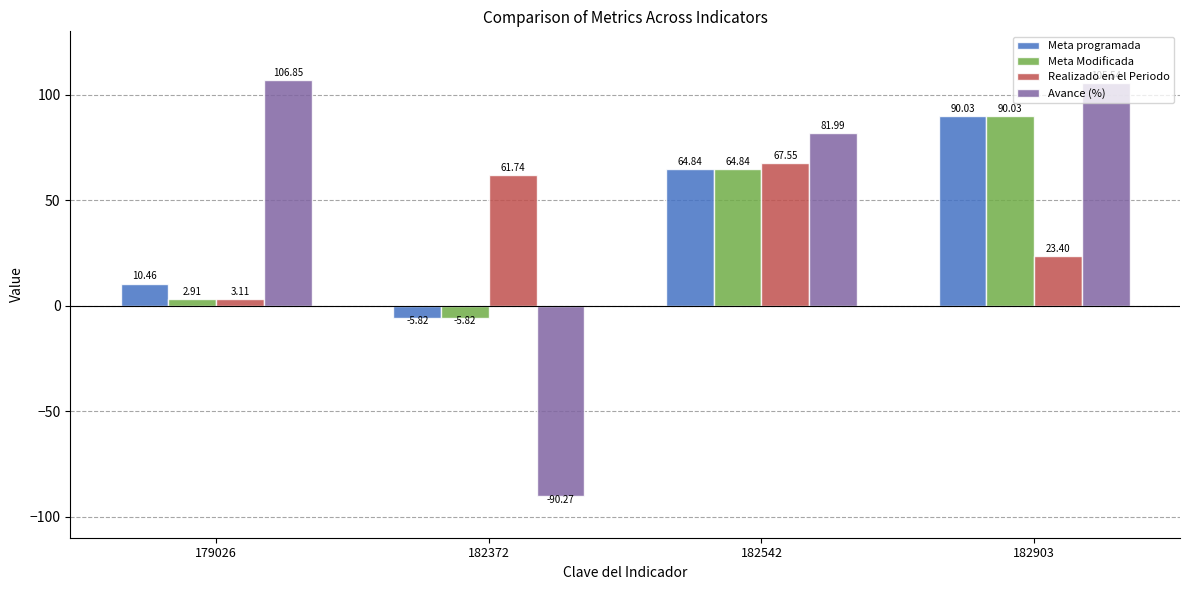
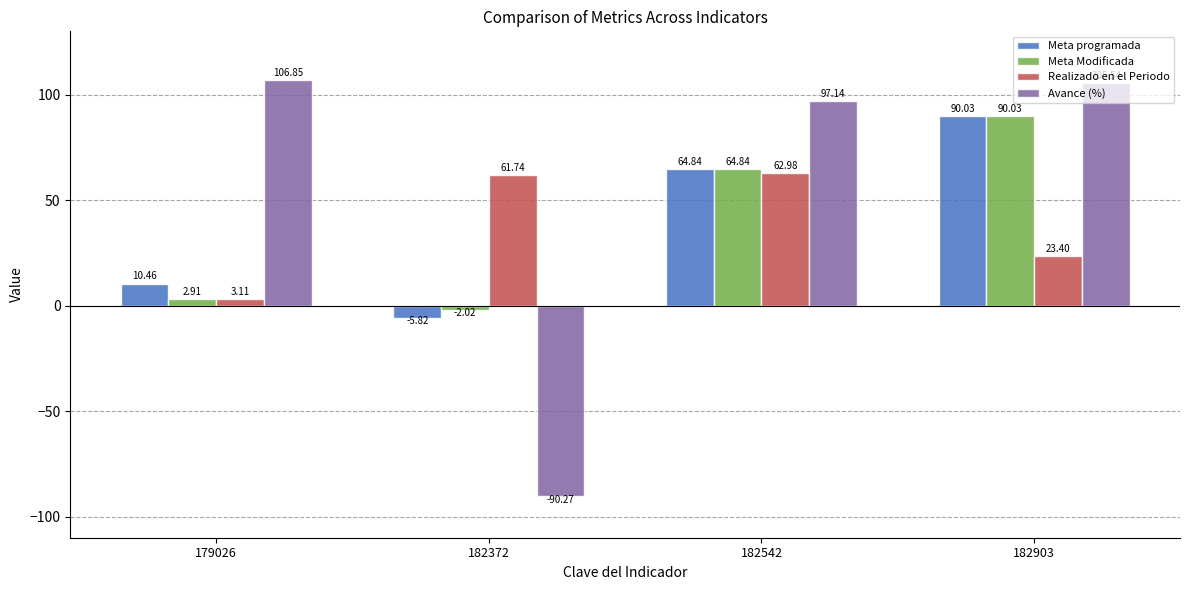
Meta Modificada, 182372: -5.82 -> -2.02
Realizado en el Periodo, 182542: 67.55 -> 62.98
Avance (%), 182542: 81.99 -> 97.14
